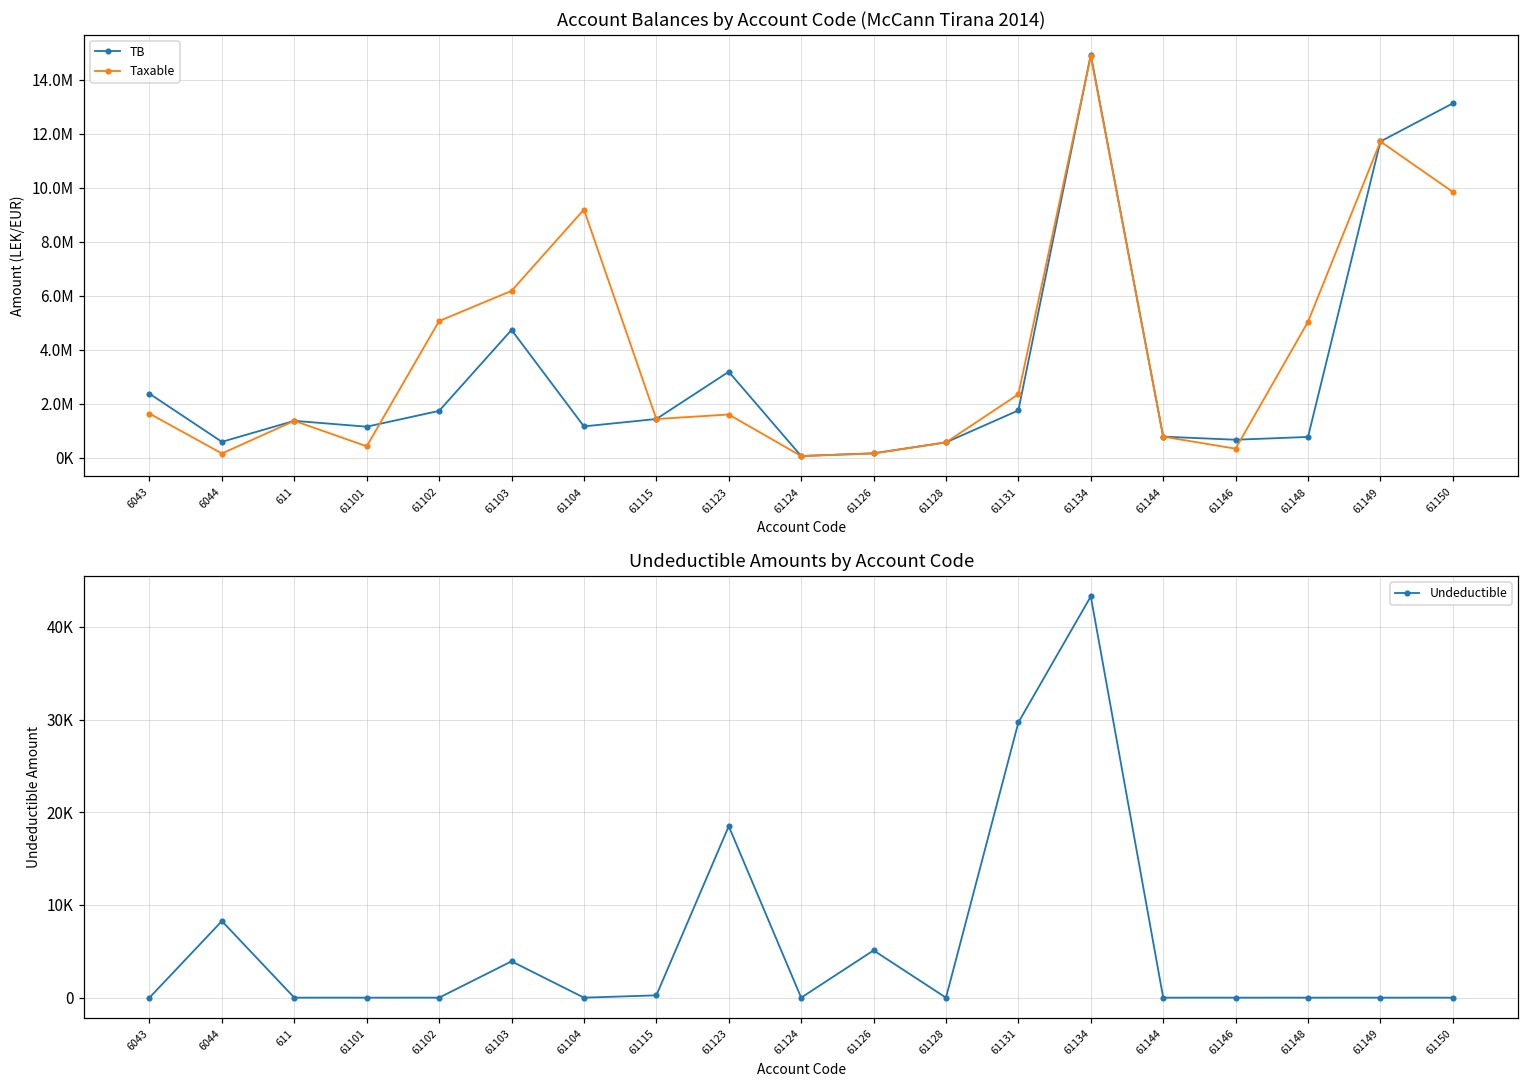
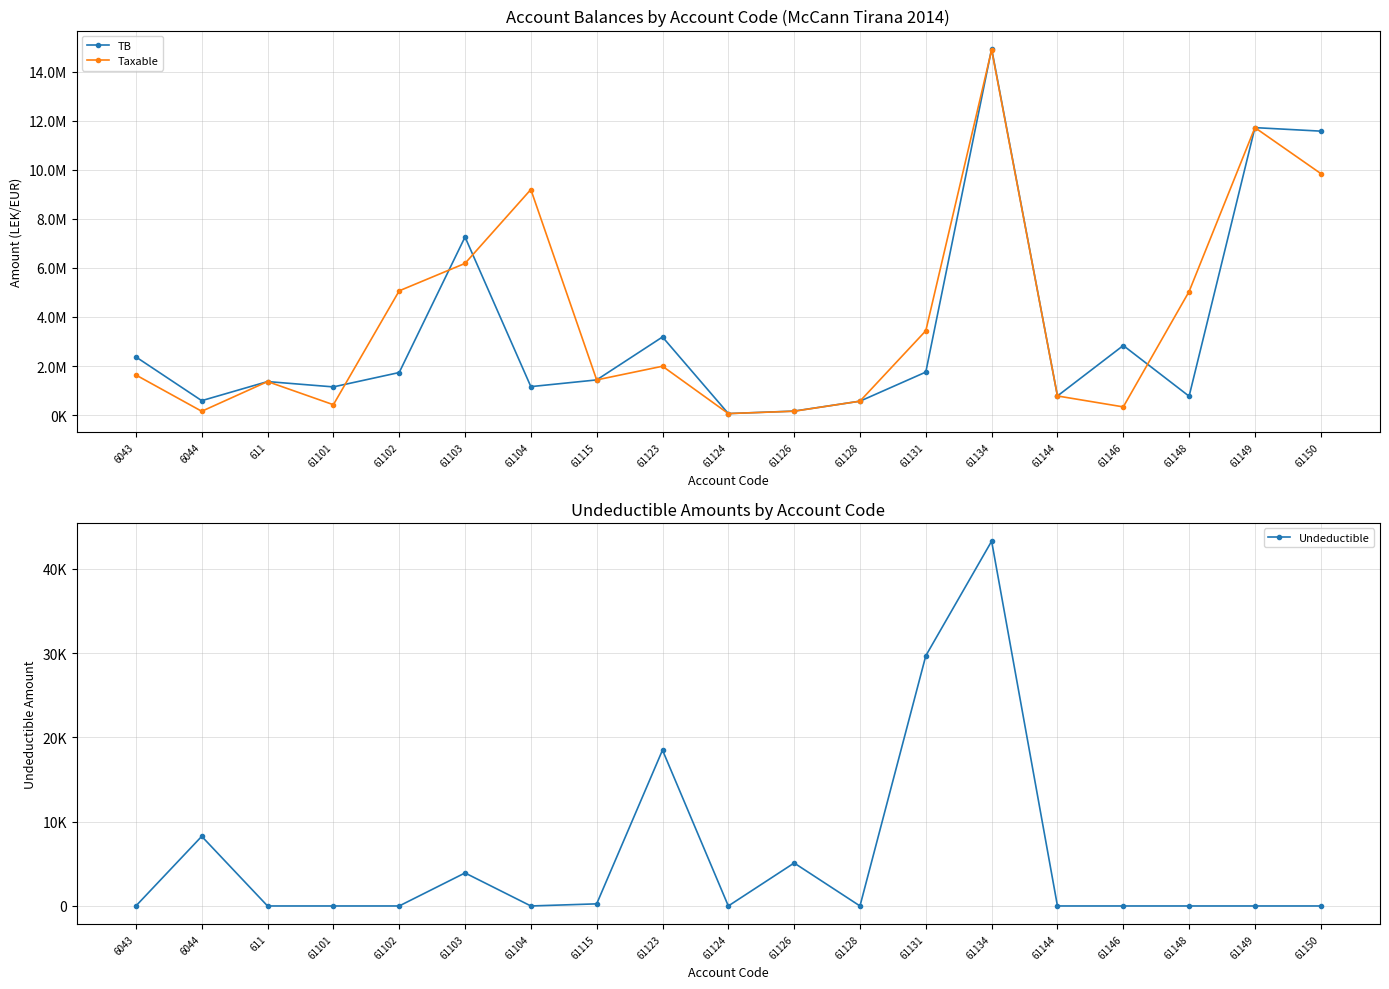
Account Balances by Account Code (McCann Tirana 2014), TB, 61103: 4700000 -> 7300000
Account Balances by Account Code (McCann Tirana 2014), Taxable, 61123: 1600000 -> 2000000
Account Balances by Account Code (McCann Tirana 2014), Taxable, 61131: 2400000 -> 3400000
Account Balances by Account Code (McCann Tirana 2014), TB, 61146: 700000 -> 2800000
Account Balances by Account Code (McCann Tirana 2014), TB, 61150: 13100000 -> 11600000
